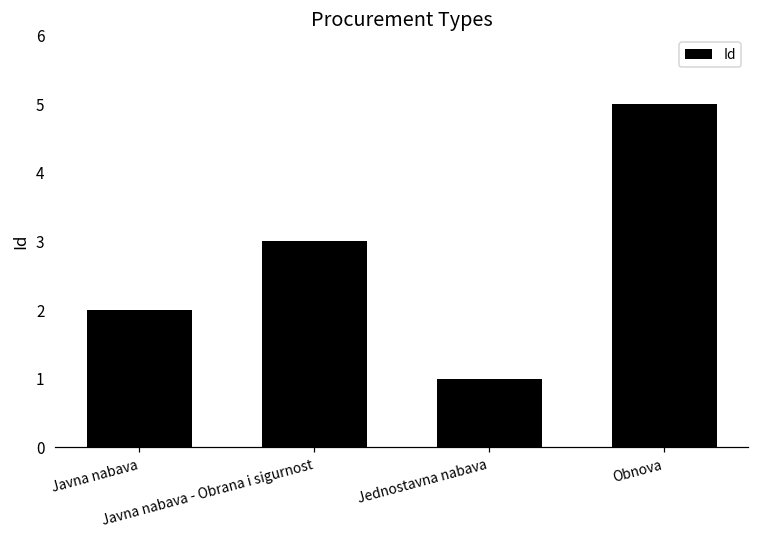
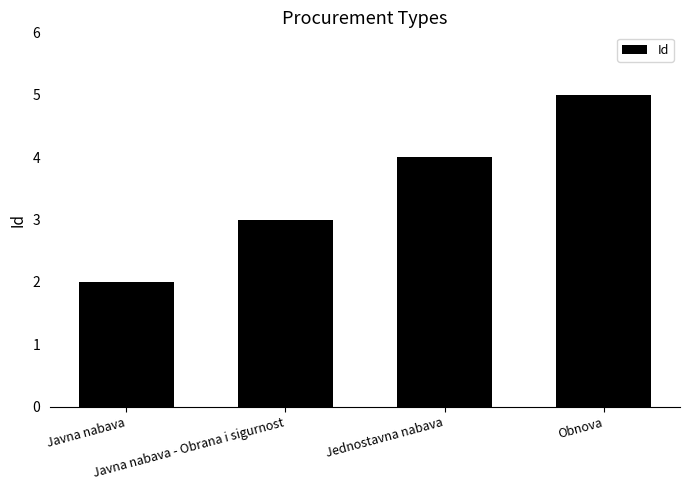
Jednostavna nabava: 1 -> 4
